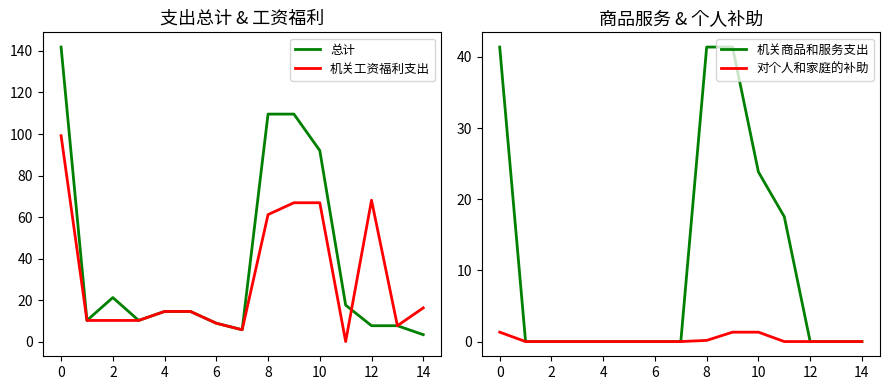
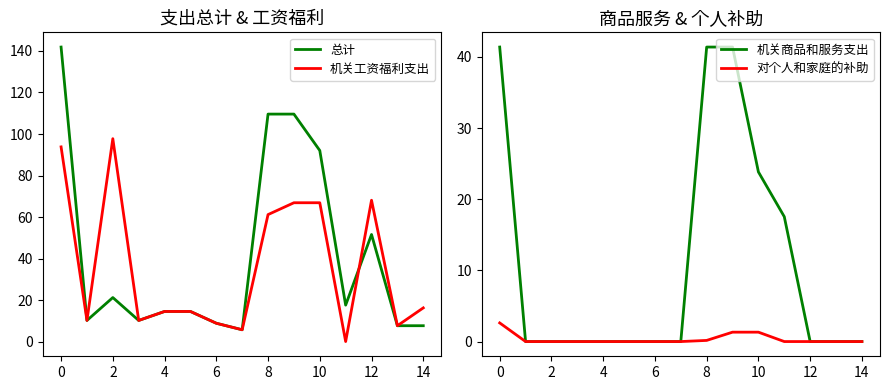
支出总计 & 工资福利, 机关工资福利支出, 0: 99 -> 94
支出总计 & 工资福利, 机关工资福利支出, 2: 10 -> 98
支出总计 & 工资福利, 总计, 12: 8 -> 52
支出总计 & 工资福利, 总计, 14: 3 -> 8
商品服务 & 个人补助, 对个人和家庭的补助, 0: 1 -> 3
